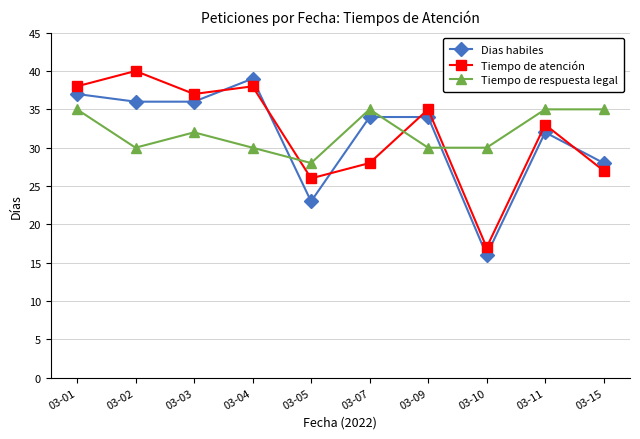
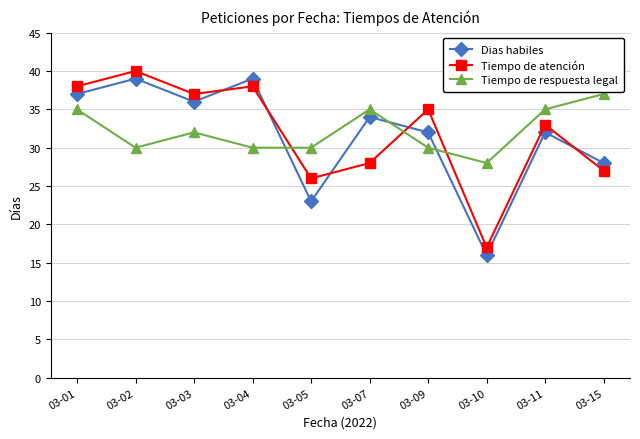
Dias habiles, 03-02: 36 -> 39
Tiempo de respuesta legal, 03-05: 28 -> 30
Dias habiles, 03-09: 34 -> 32
Tiempo de respuesta legal, 03-10: 30 -> 28
Tiempo de respuesta legal, 03-15: 35 -> 37
